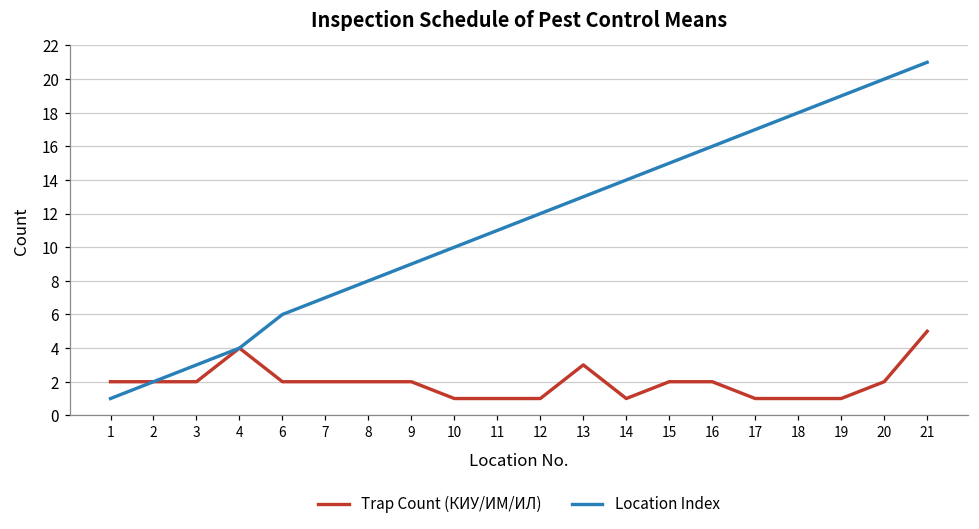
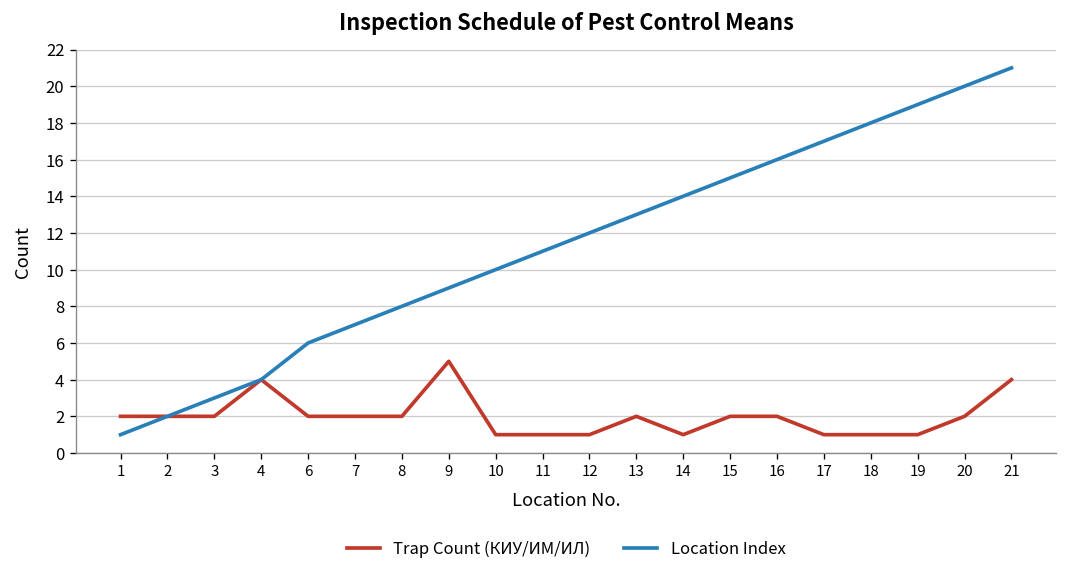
Trap Count (КИУ/ИМ/ИЛ), 9: 2 -> 5
Trap Count (КИУ/ИМ/ИЛ), 13: 3 -> 2
Trap Count (КИУ/ИМ/ИЛ), 21: 5 -> 4
